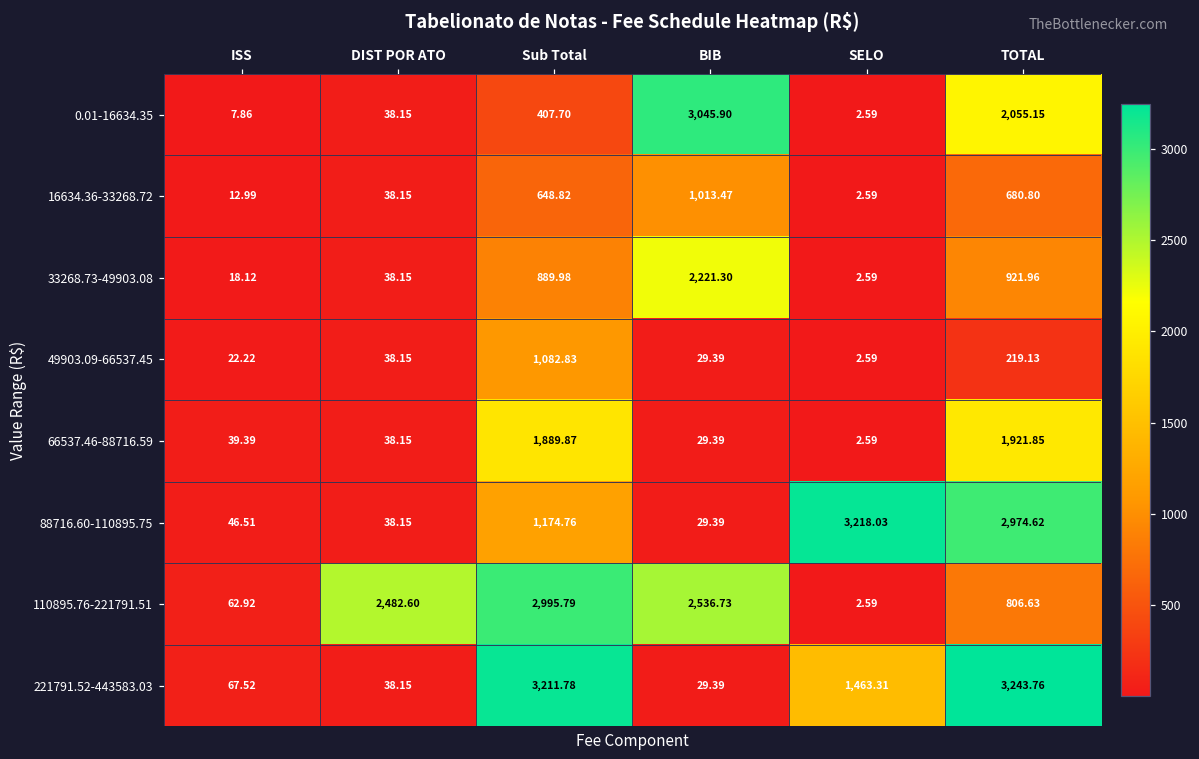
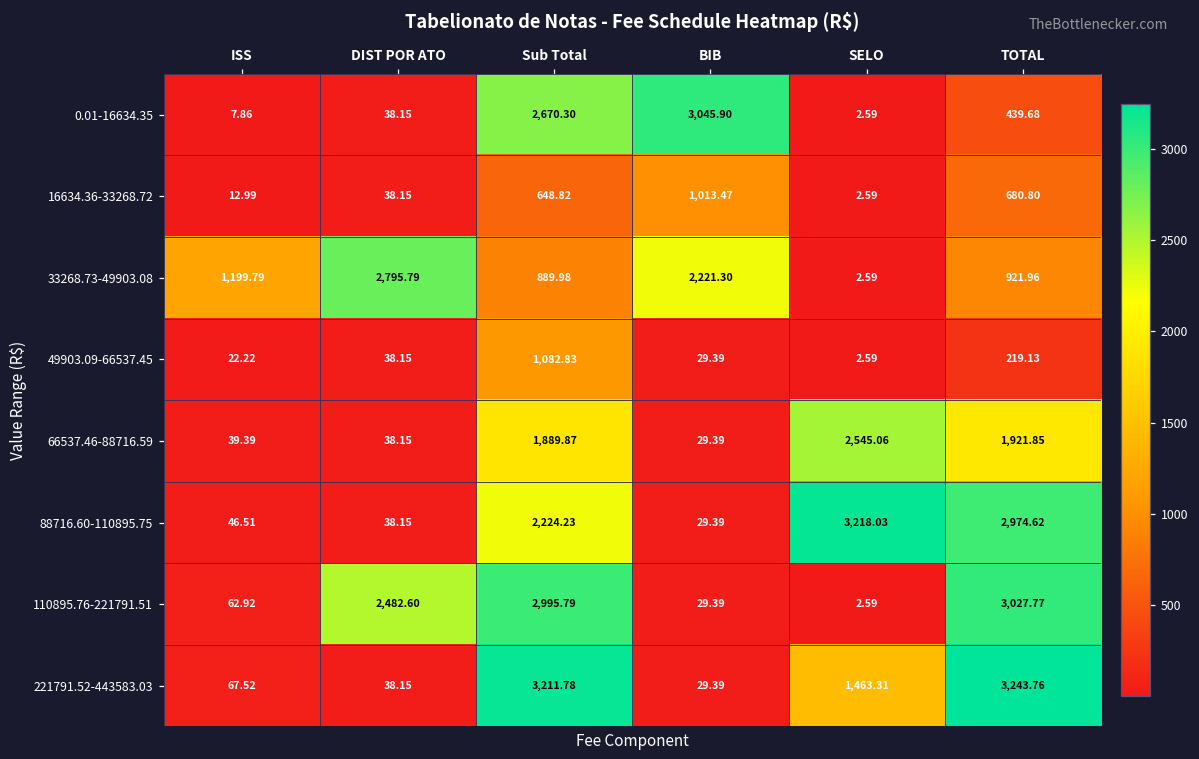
0.01-16634.35, Sub Total: 407.70 -> 2,670.30
0.01-16634.35, TOTAL: 2,055.15 -> 439.68
33268.73-49903.08, ISS: 18.12 -> 1,199.79
33268.73-49903.08, DIST POR ATO: 38.15 -> 2,795.79
66537.46-88716.59, SELO: 2.59 -> 2,545.06
88716.60-110895.75, Sub Total: 1,174.76 -> 2,224.23
110895.76-221791.51, BIB: 2,536.73 -> 29.39
110895.76-221791.51, TOTAL: 806.63 -> 3,027.77
